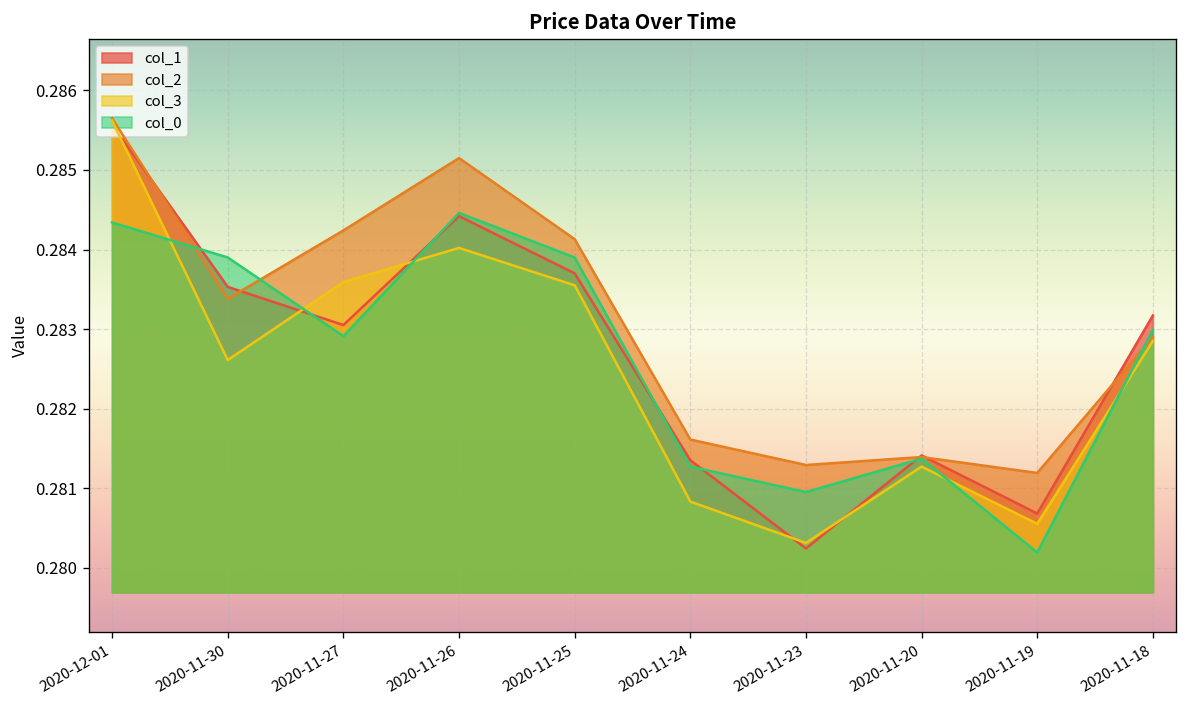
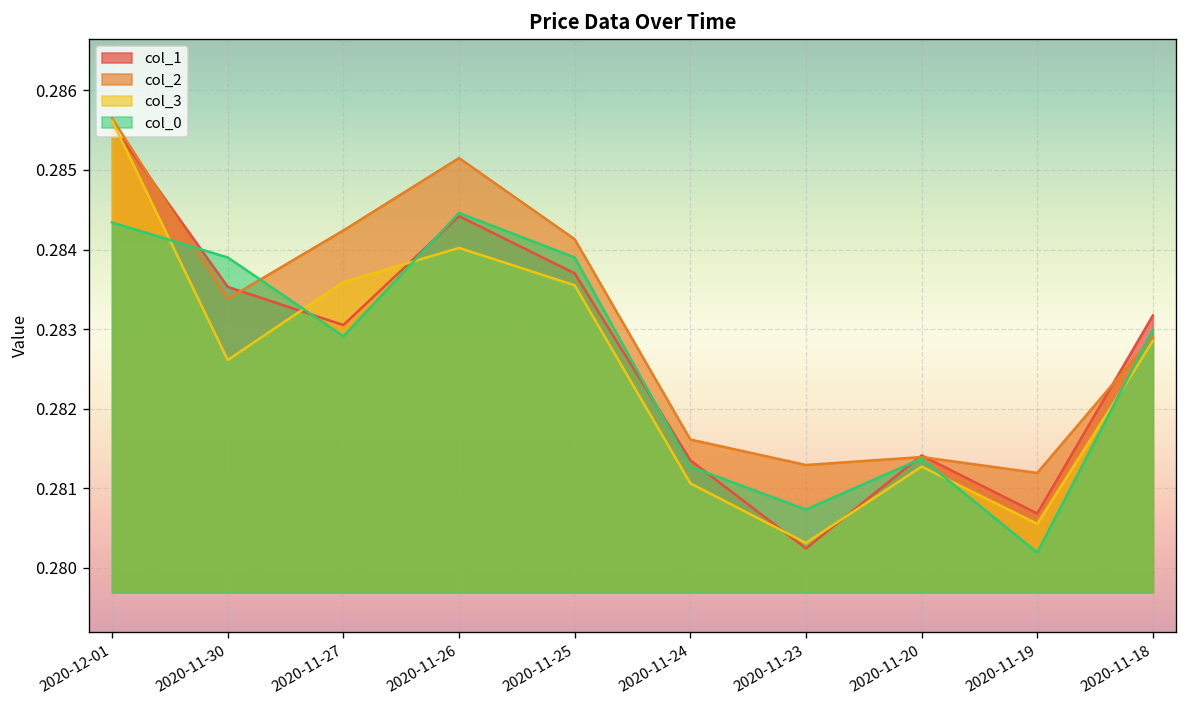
col_3, 2020-11-24: 0.2808 -> 0.2811
col_0, 2020-11-23: 0.2810 -> 0.2807
